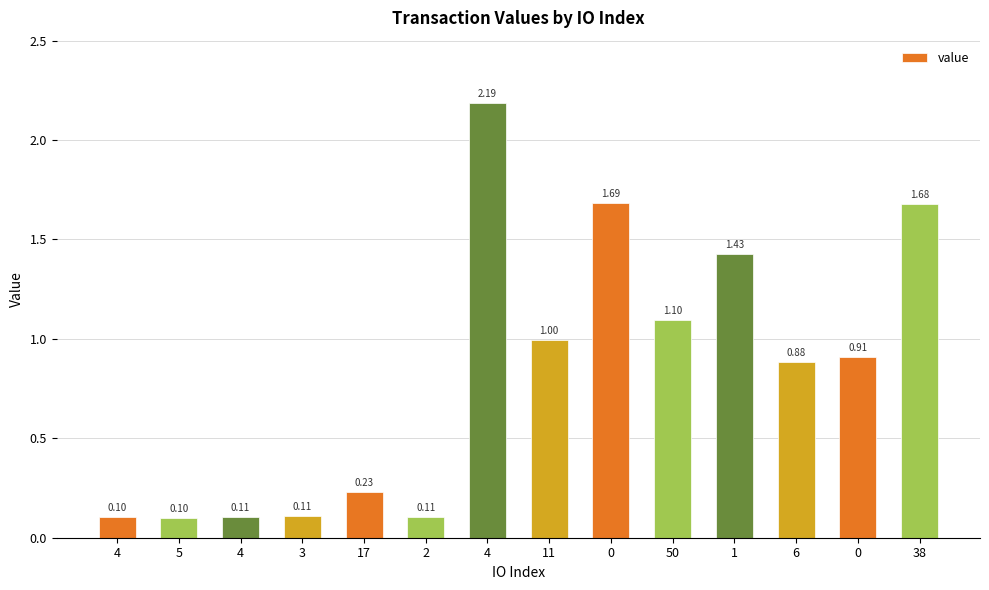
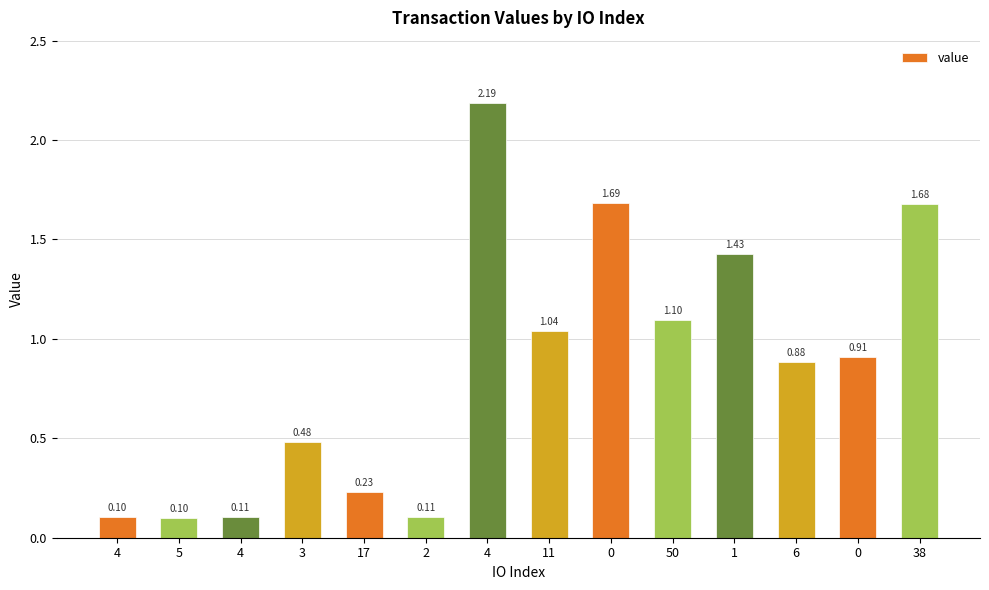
3: 0.11 -> 0.48
11: 1.00 -> 1.04
